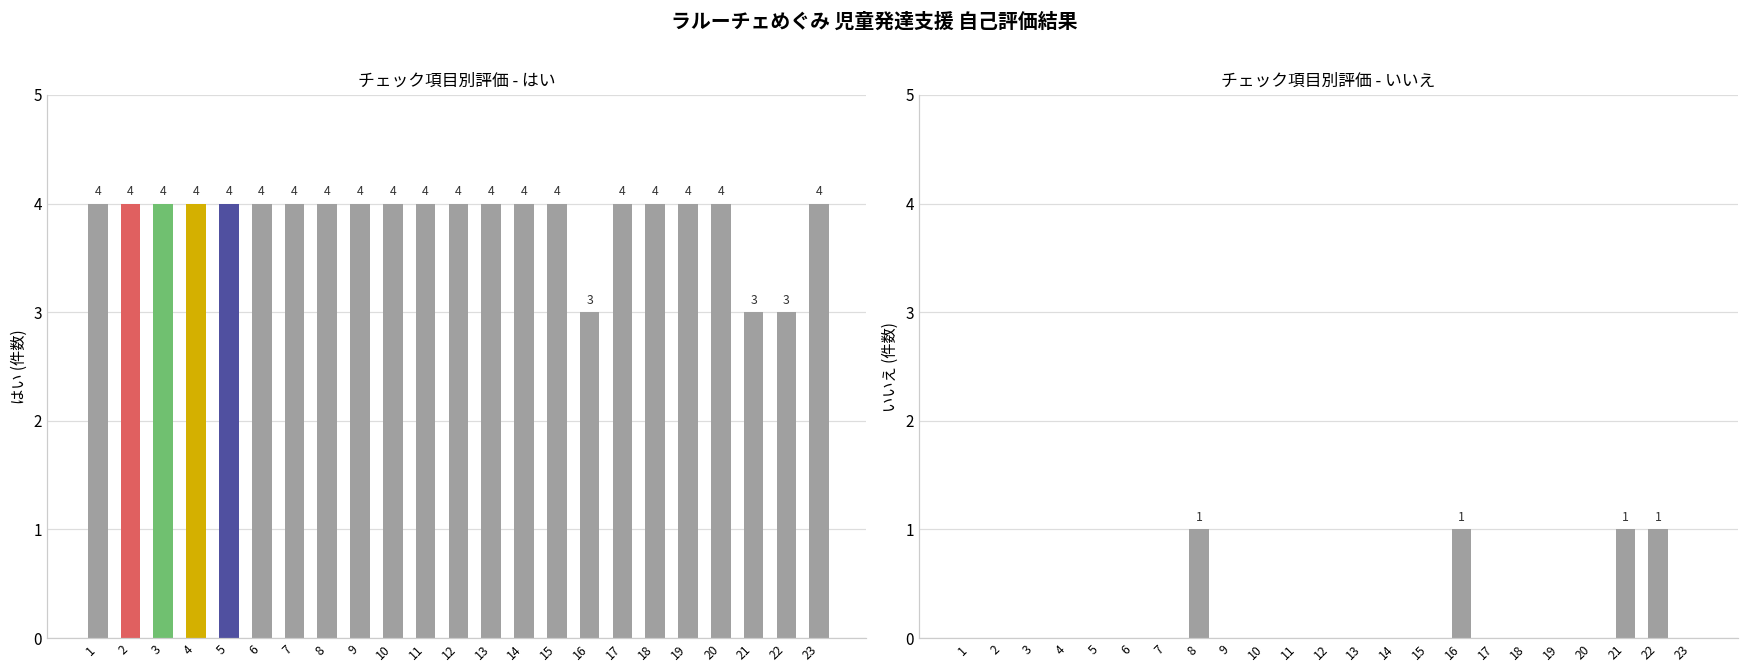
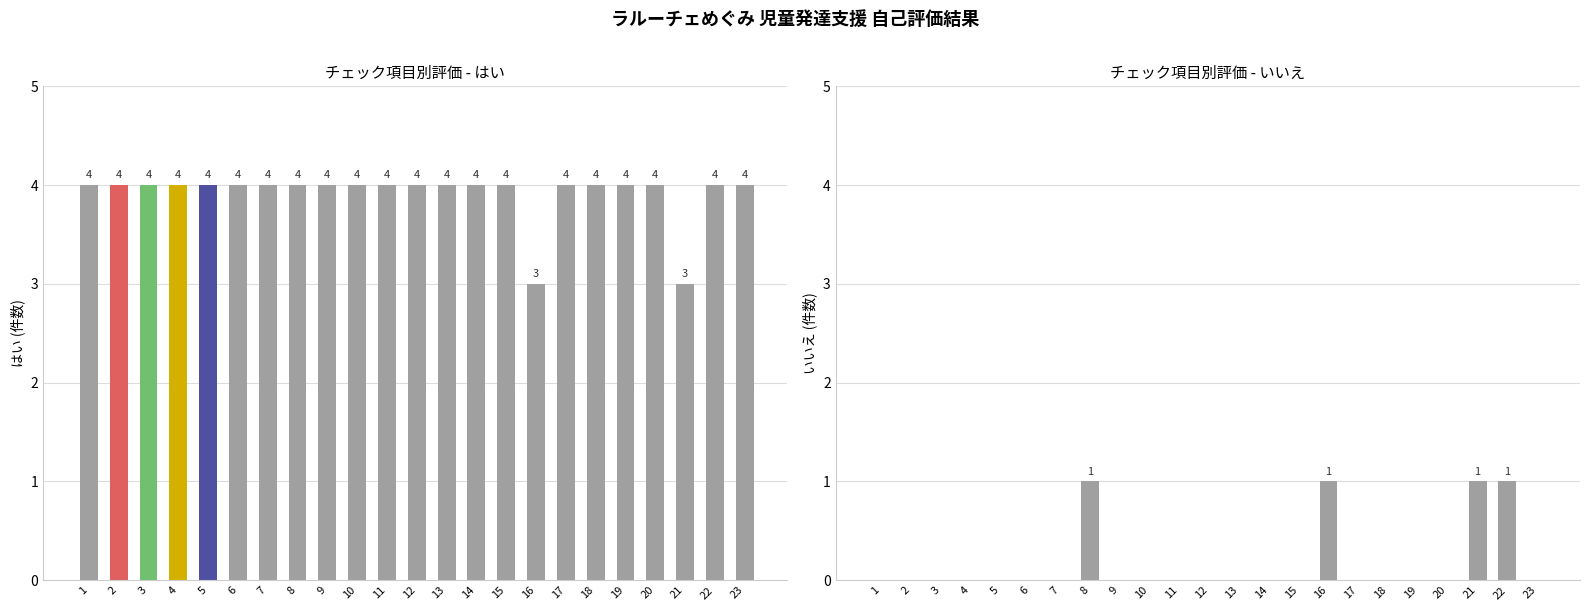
チェック項目別評価 - はい, 22: 3 -> 4
